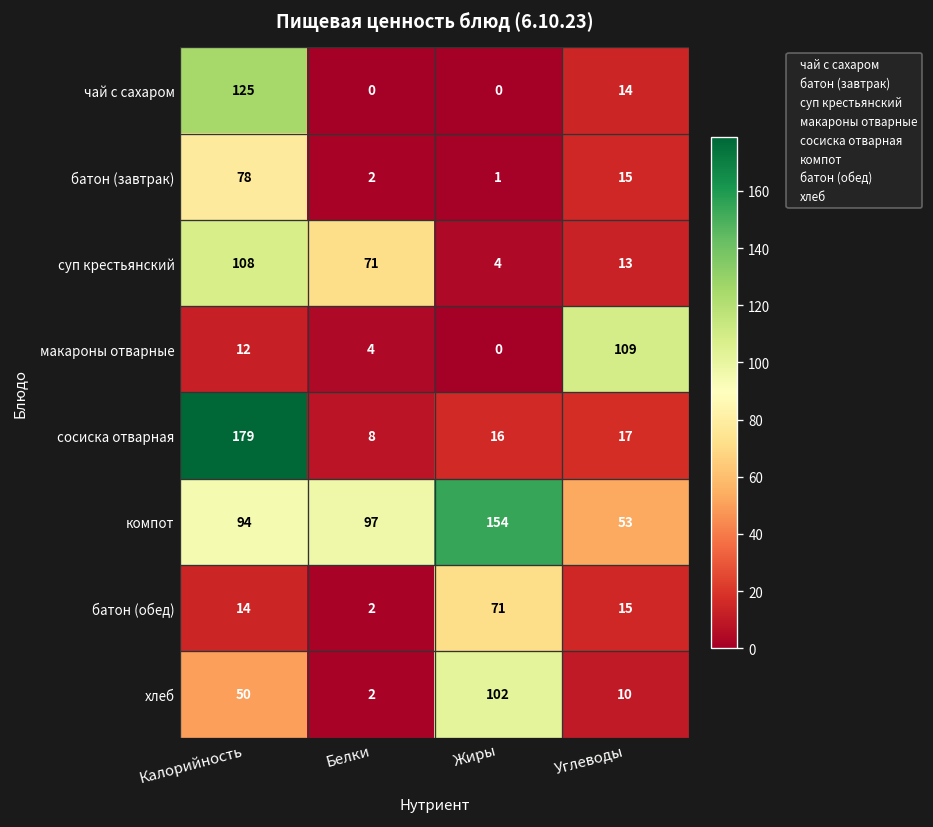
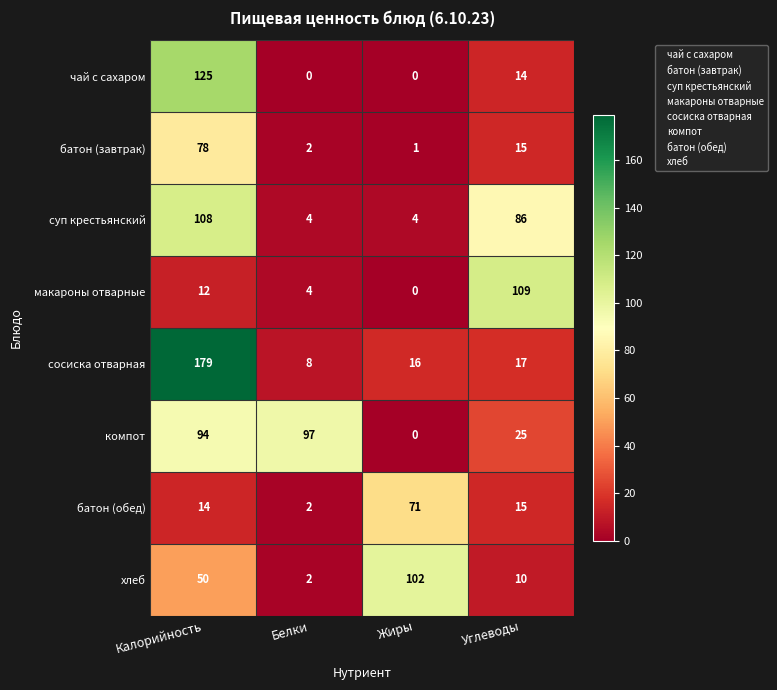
суп крестьянский, Белки: 71 -> 4
суп крестьянский, Углеводы: 13 -> 86
компот, Жиры: 154 -> 0
компот, Углеводы: 53 -> 25
